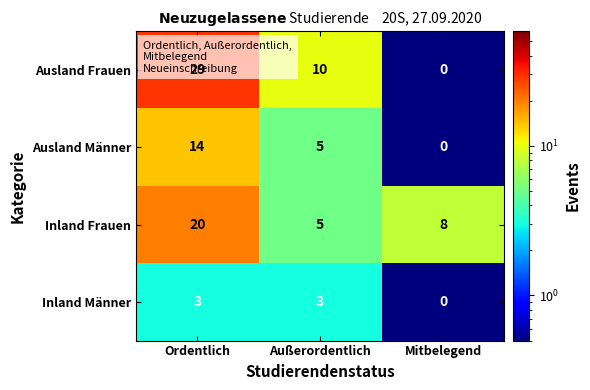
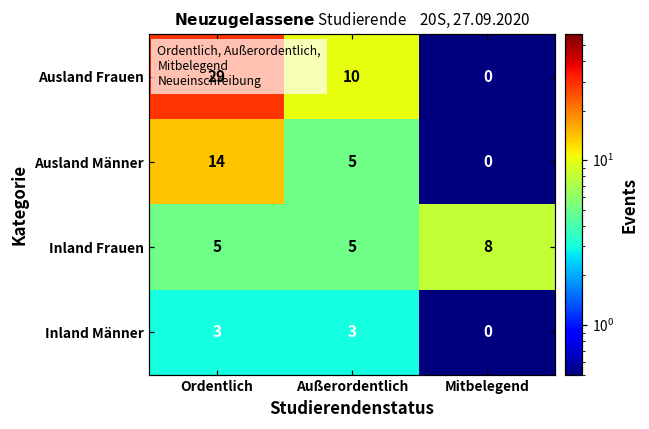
Inland Frauen, Ordentlich: 20 -> 5
